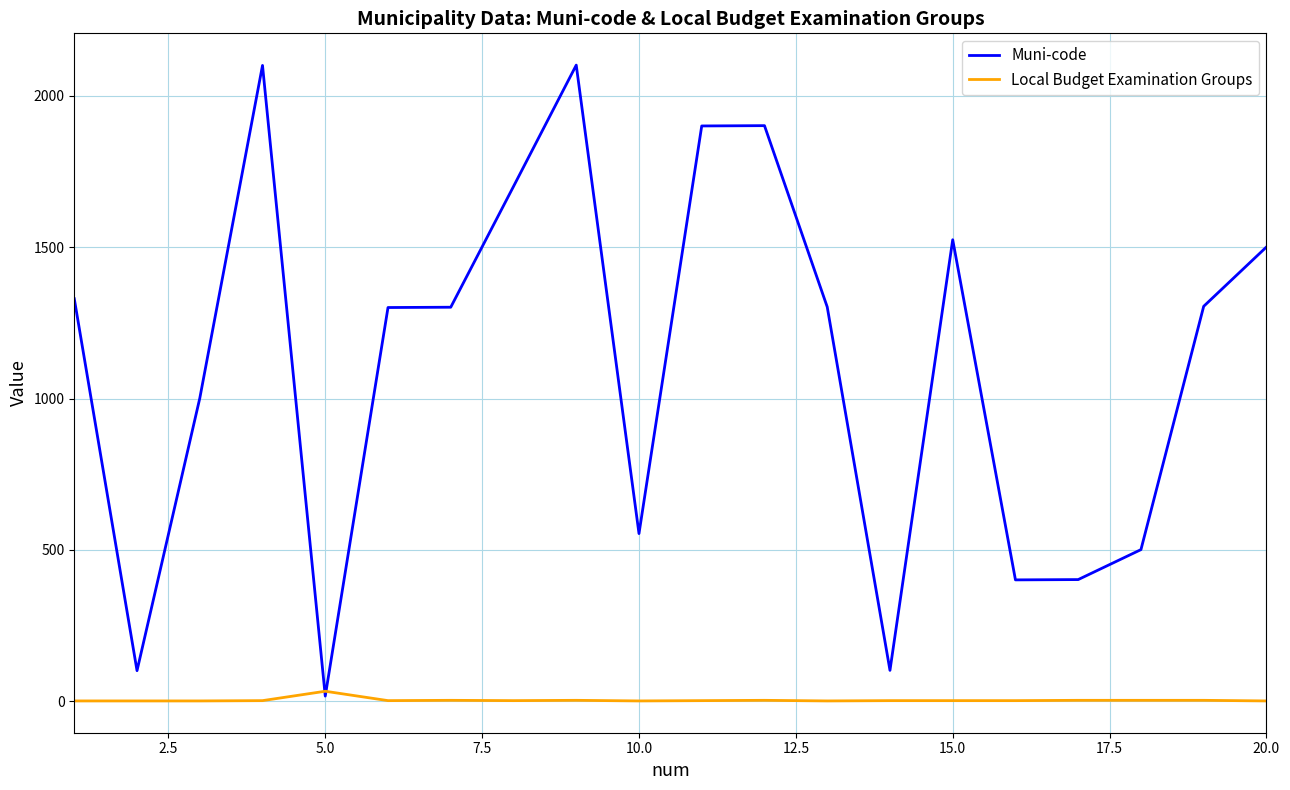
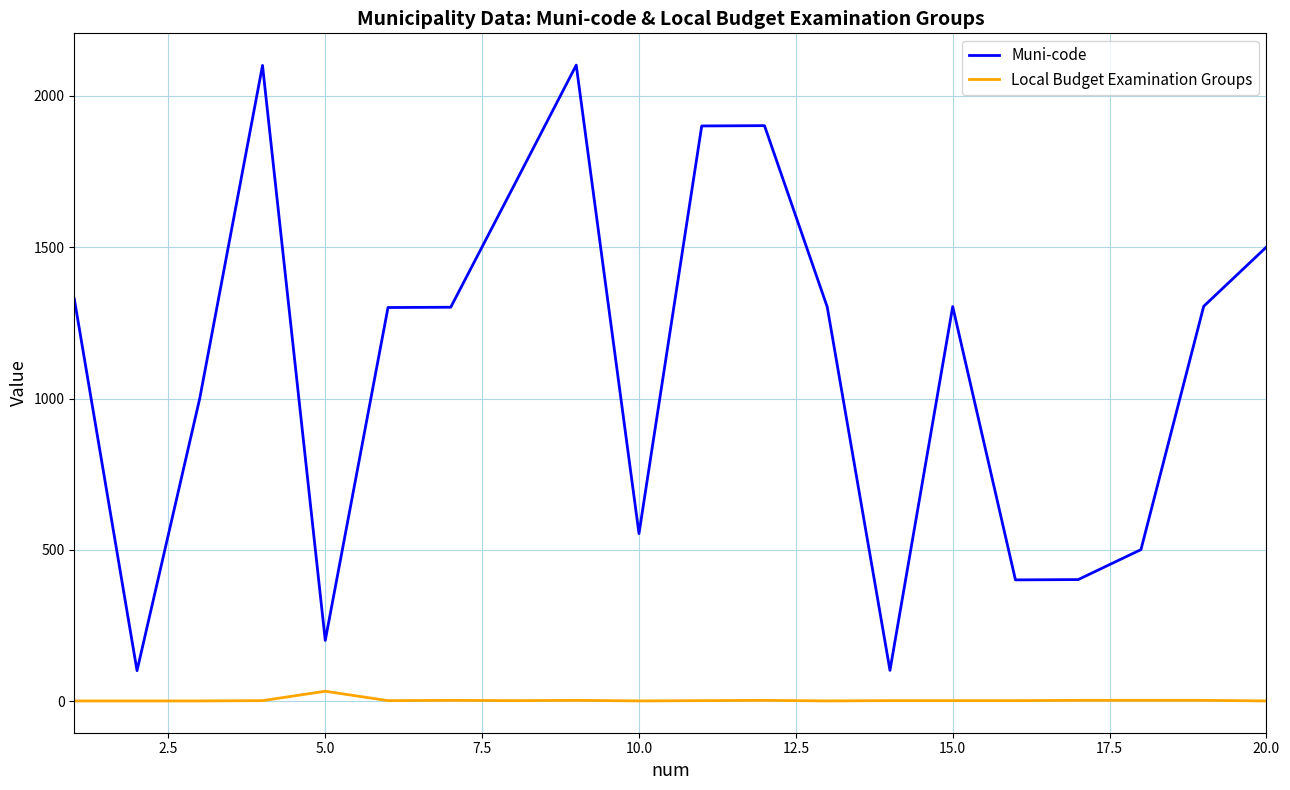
Muni-code, 5.0: 20 -> 200
Muni-code, 15.0: 1530 -> 1300
